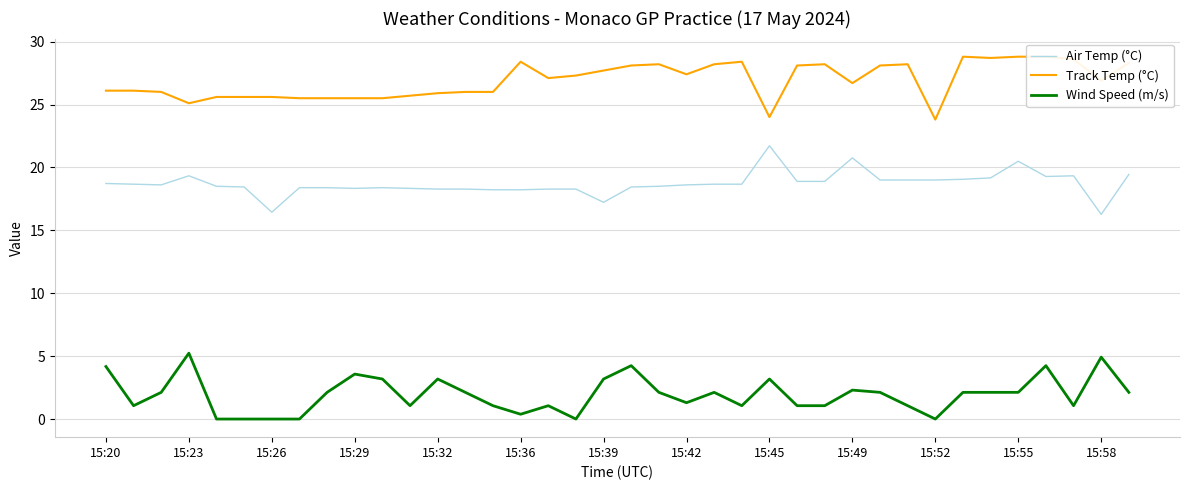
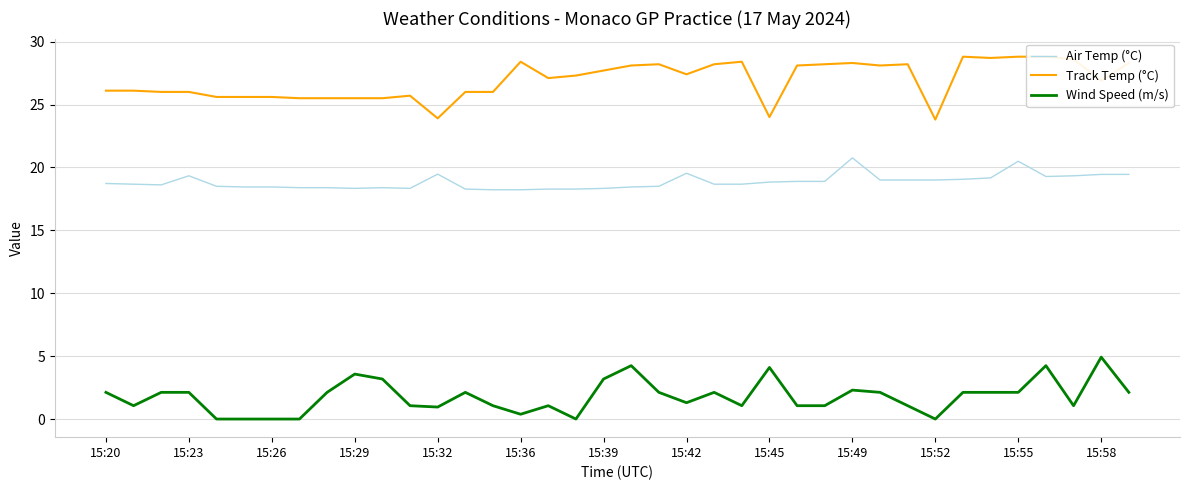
Wind Speed (m/s), 15:20: 4.2 -> 2.1
Track Temp (°C), 15:23: 25.1 -> 26.0
Wind Speed (m/s), 15:23: 5.2 -> 2.1
Air Temp (°C), 15:26: 16.4 -> 18.4
Air Temp (°C), 15:32: 18.3 -> 19.5
Track Temp (°C), 15:32: 25.9 -> 23.9
Wind Speed (m/s), 15:32: 3.2 -> 1.0
Air Temp (°C), 15:39: 17.2 -> 18.3
Air Temp (°C), 15:42: 18.6 -> 19.5
Air Temp (°C), 15:45: 21.7 -> 18.8
Wind Speed (m/s), 15:45: 3.2 -> 4.1
Track Temp (°C), 15:49: 26.7 -> 28.3
Air Temp (°C), 15:58: 16.3 -> 19.4
